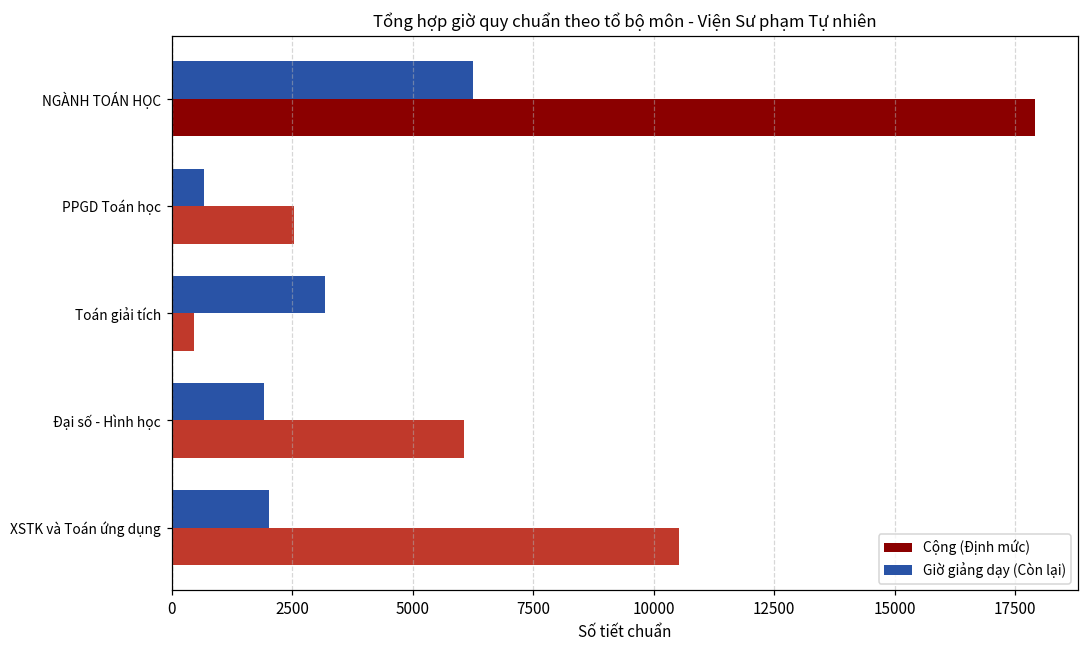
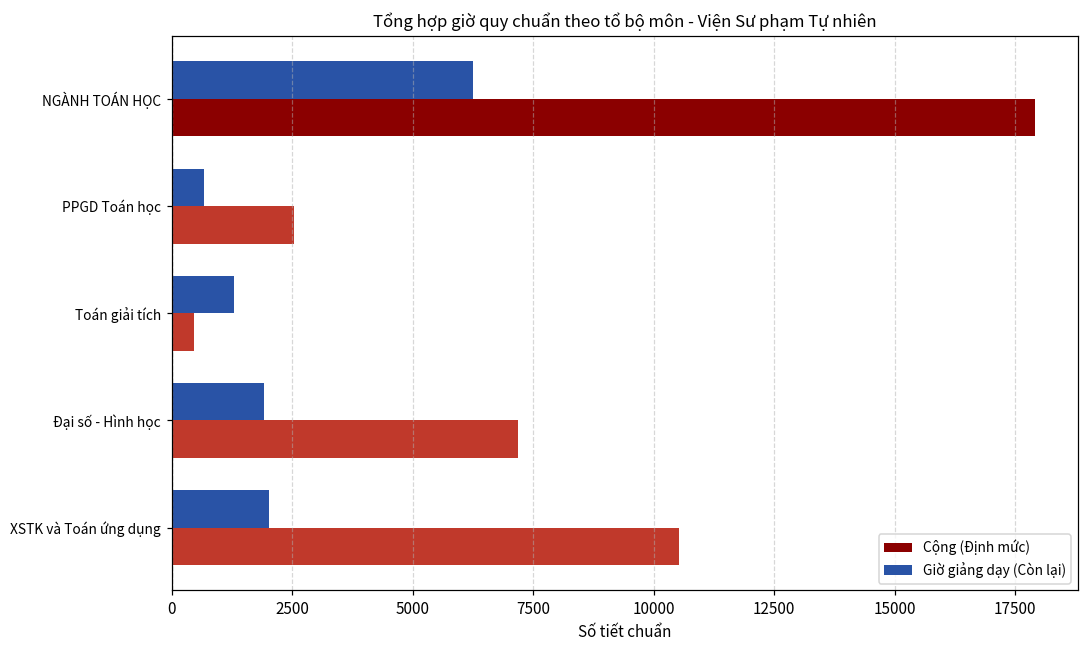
Giờ giảng dạy (Còn lại), Toán giải tích: 3200 -> 1300
Cộng (Định mức), Đại số - Hình học: 6100 -> 7200
